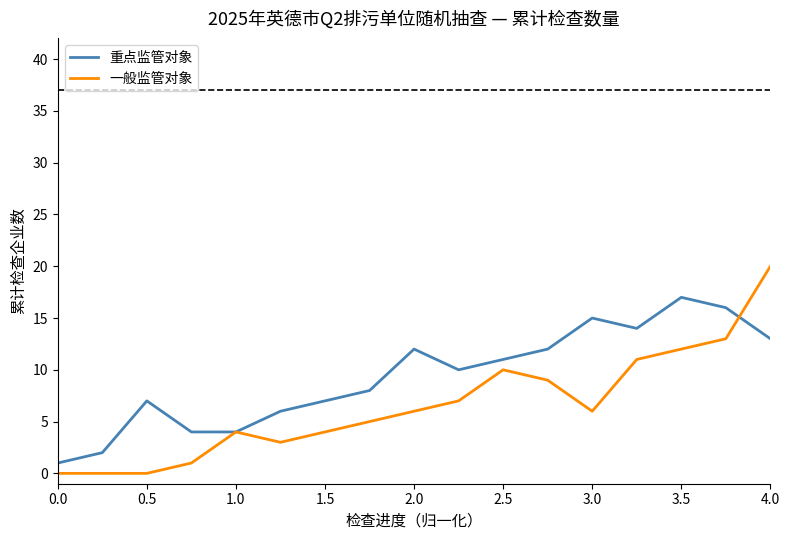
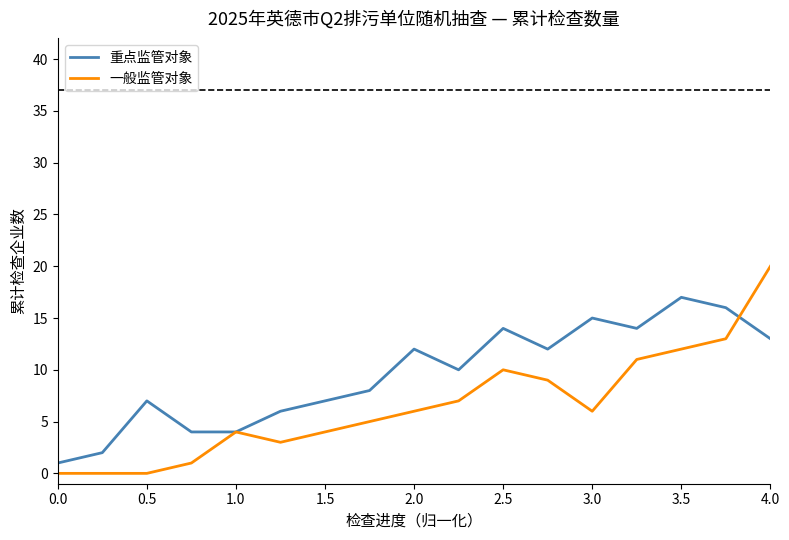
重点监管对象, 2.5: 11 -> 14
